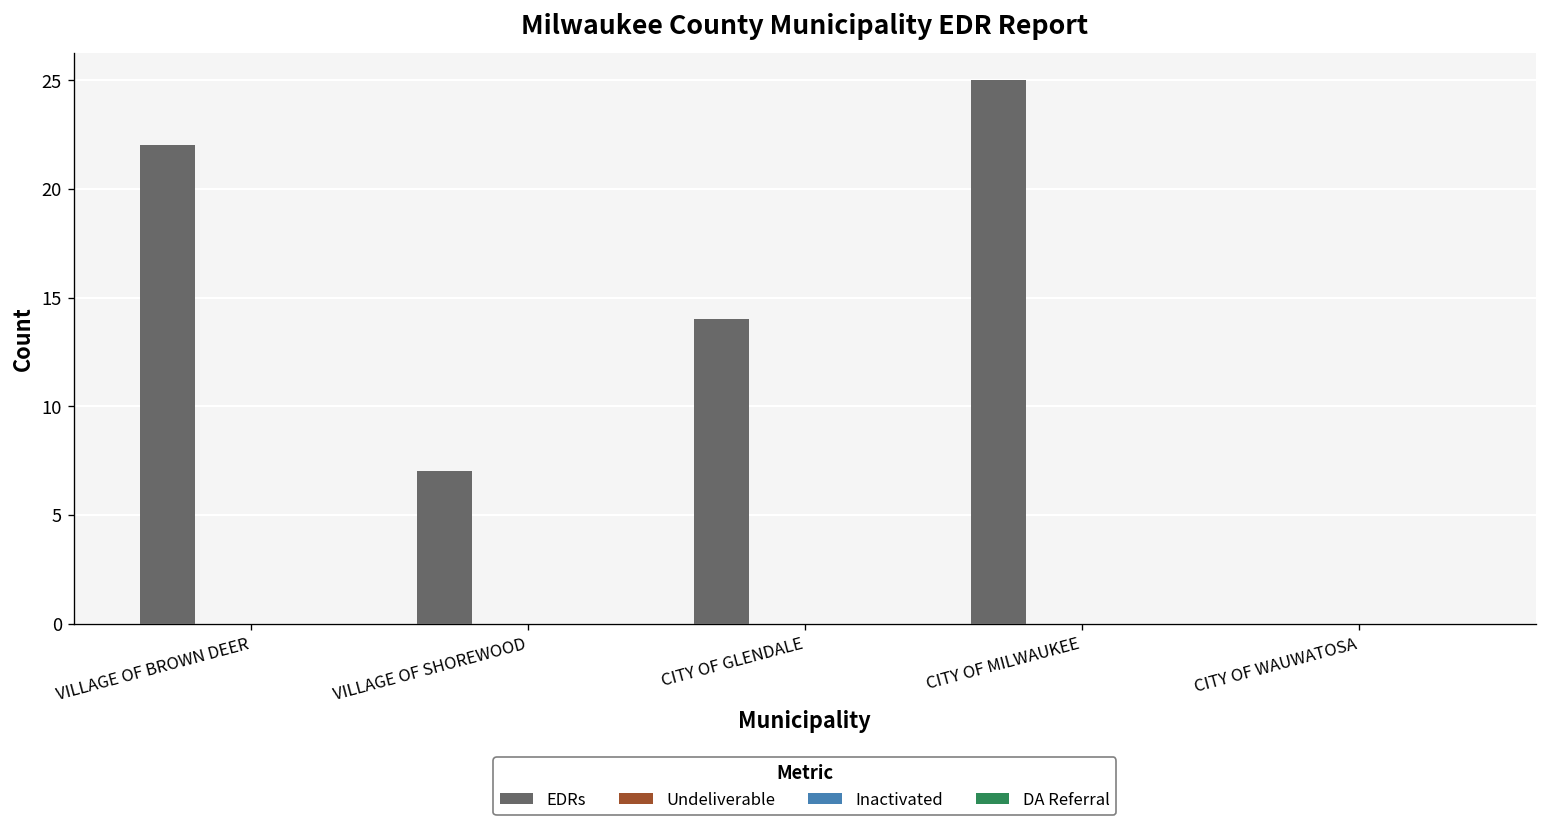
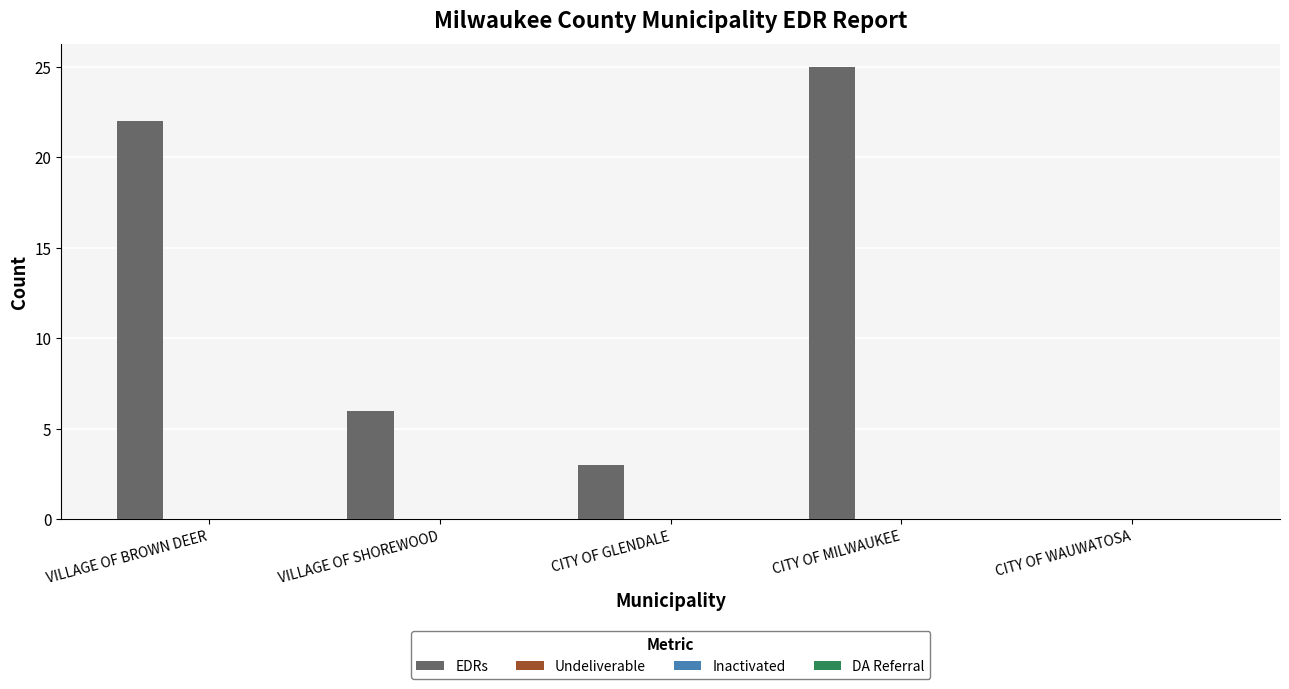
EDRs, VILLAGE OF SHOREWOOD: 7 -> 6
EDRs, CITY OF GLENDALE: 14 -> 3
